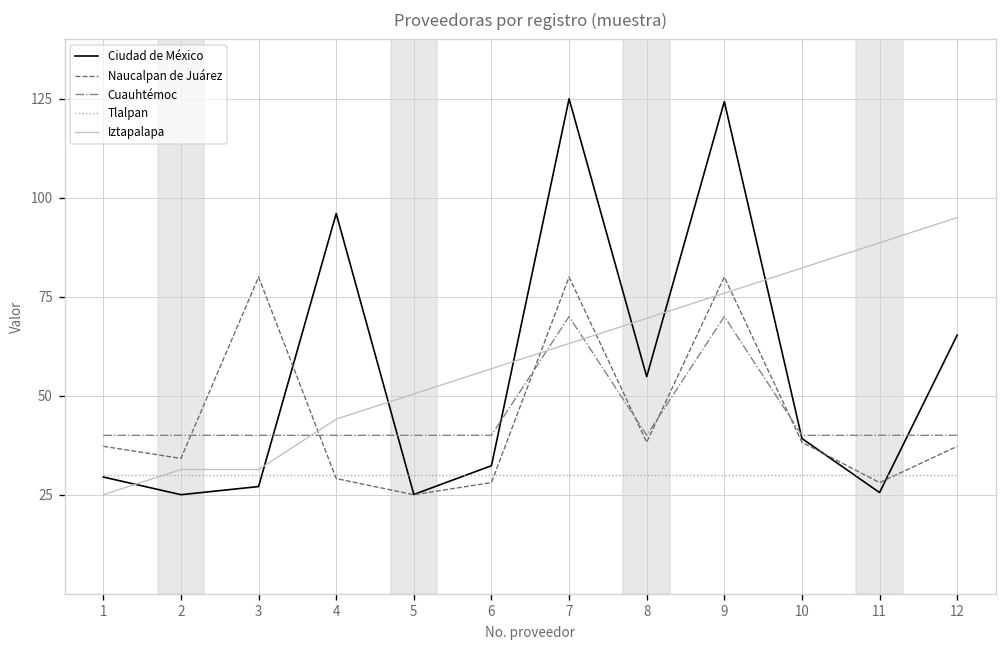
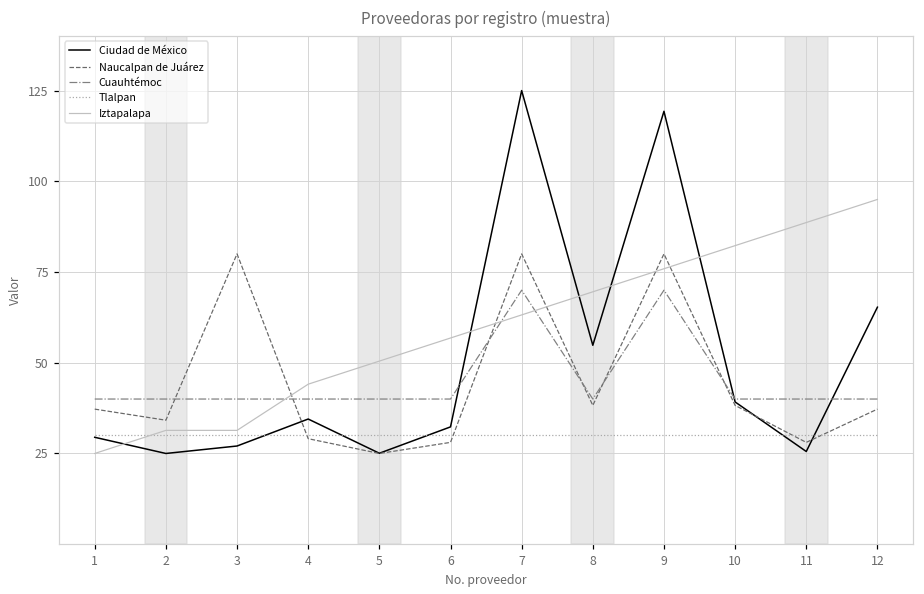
Ciudad de México, 4: 96 -> 34
Ciudad de México, 9: 124 -> 119
